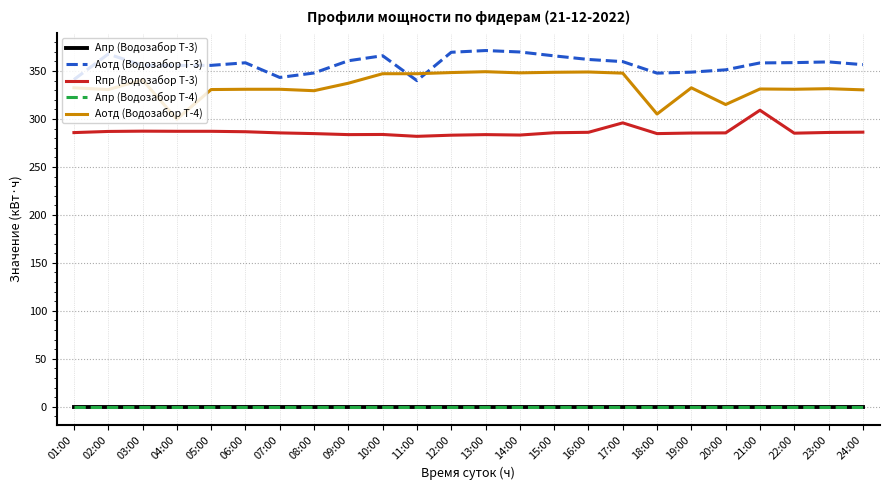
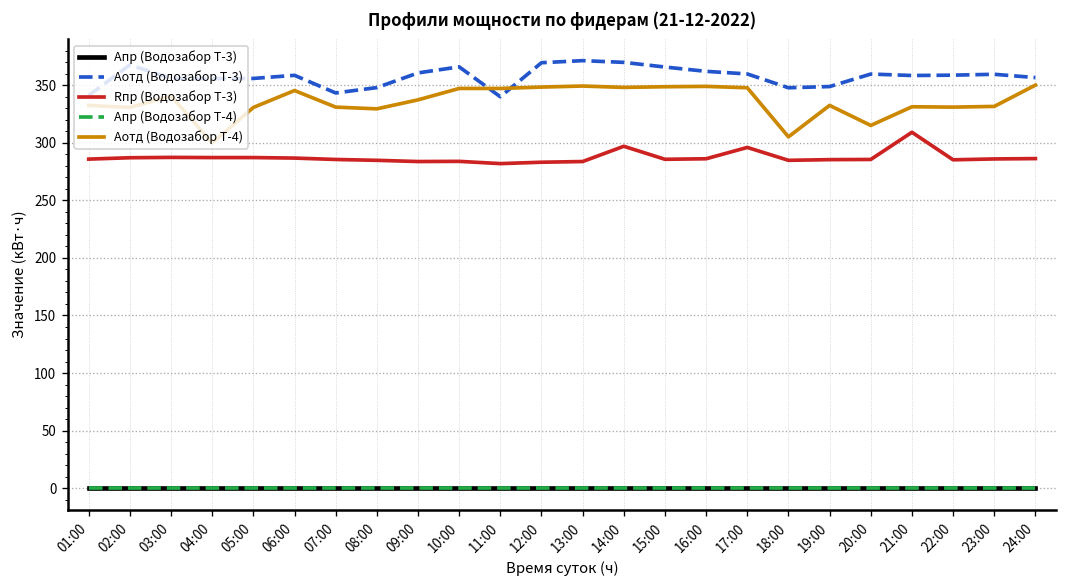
Аотд (Водозабор Т-4), 06:00: 330 -> 350
Rпр (Водозабор Т-3), 14:00: 280 -> 300
Аотд (Водозабор Т-3), 20:00: 350 -> 360
Аотд (Водозабор Т-4), 24:00: 330 -> 350
